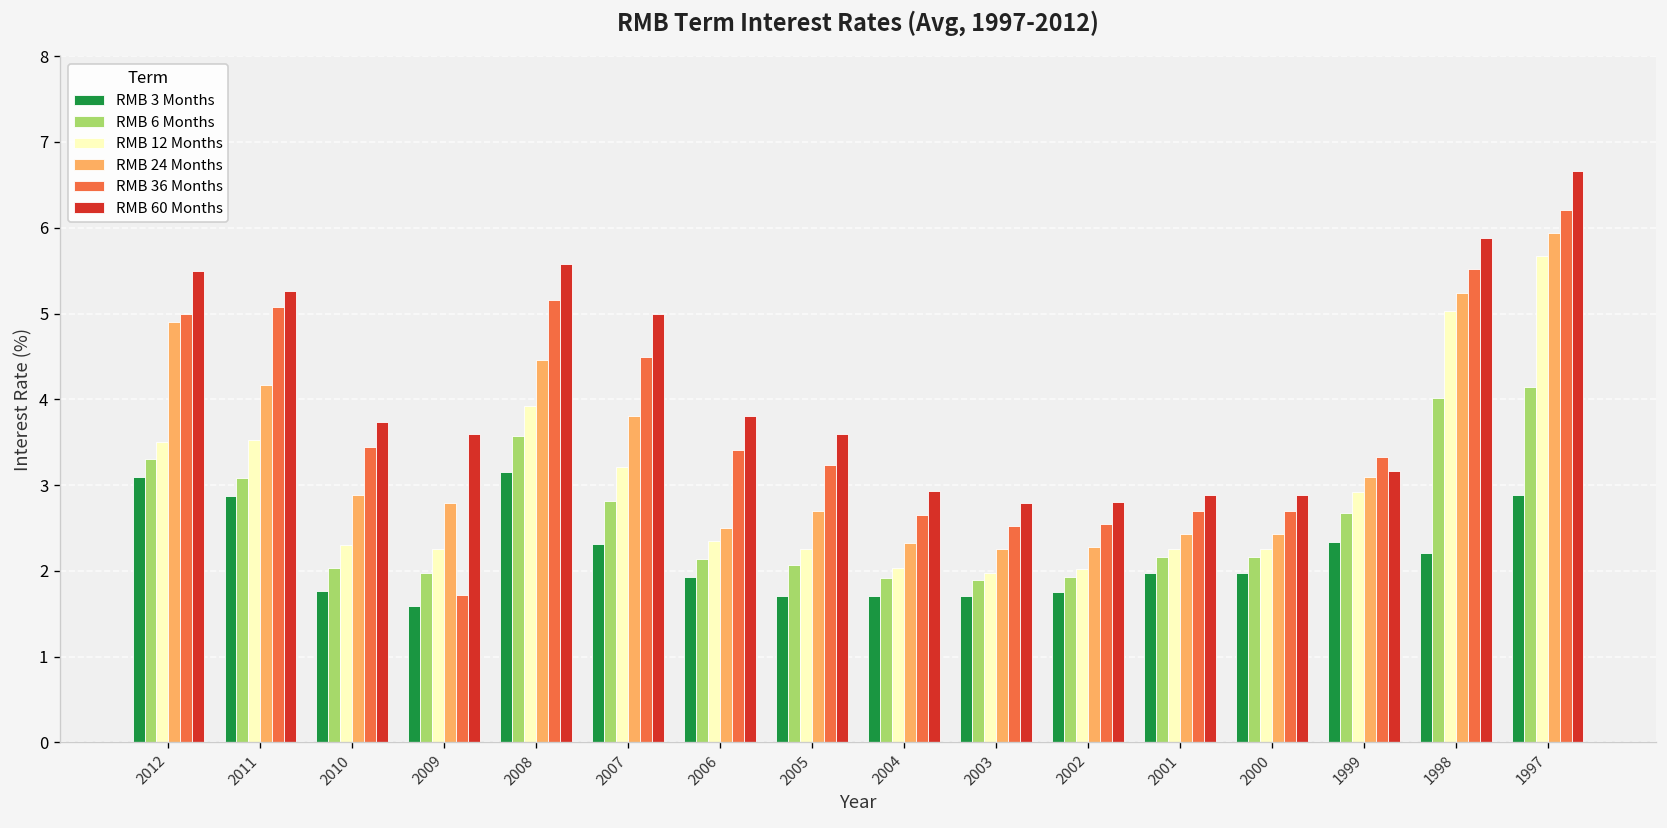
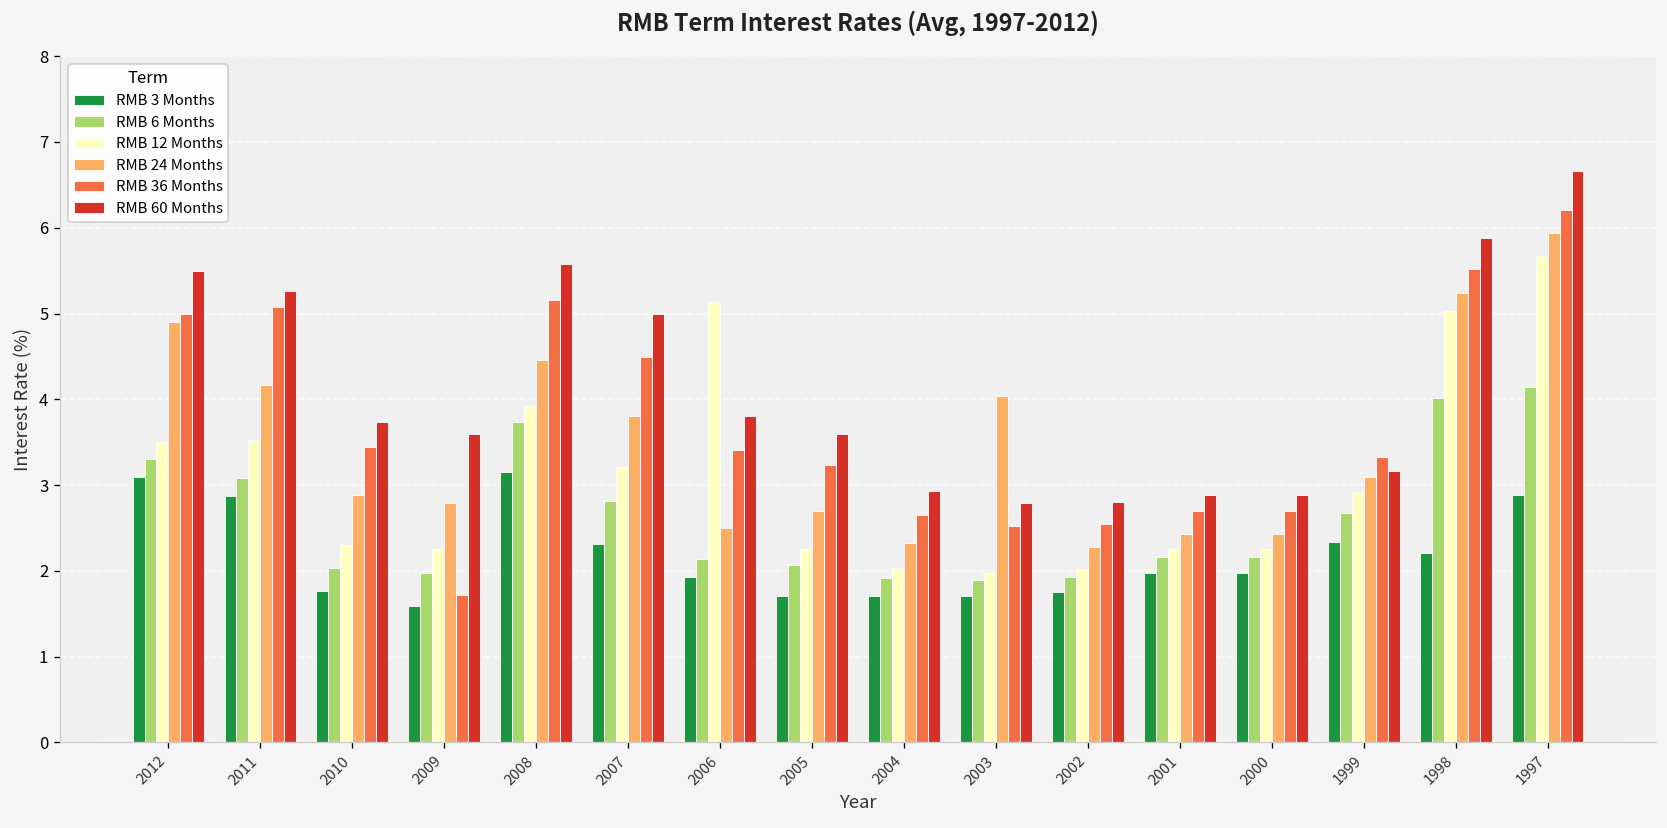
RMB 6 Months, 2008: 3.6 -> 3.7
RMB 12 Months, 2006: 2.4 -> 5.1
RMB 24 Months, 2003: 2.3 -> 4.0
